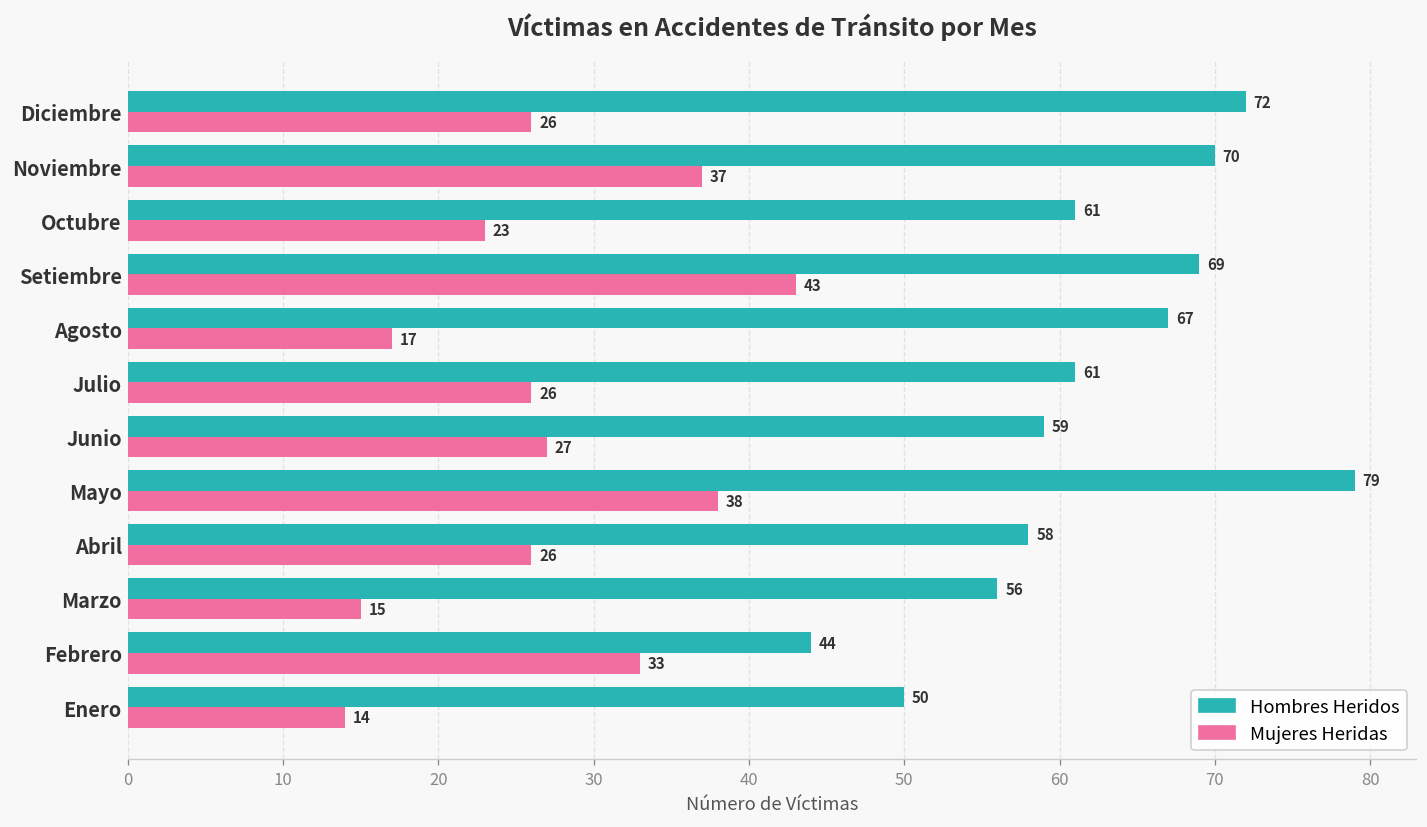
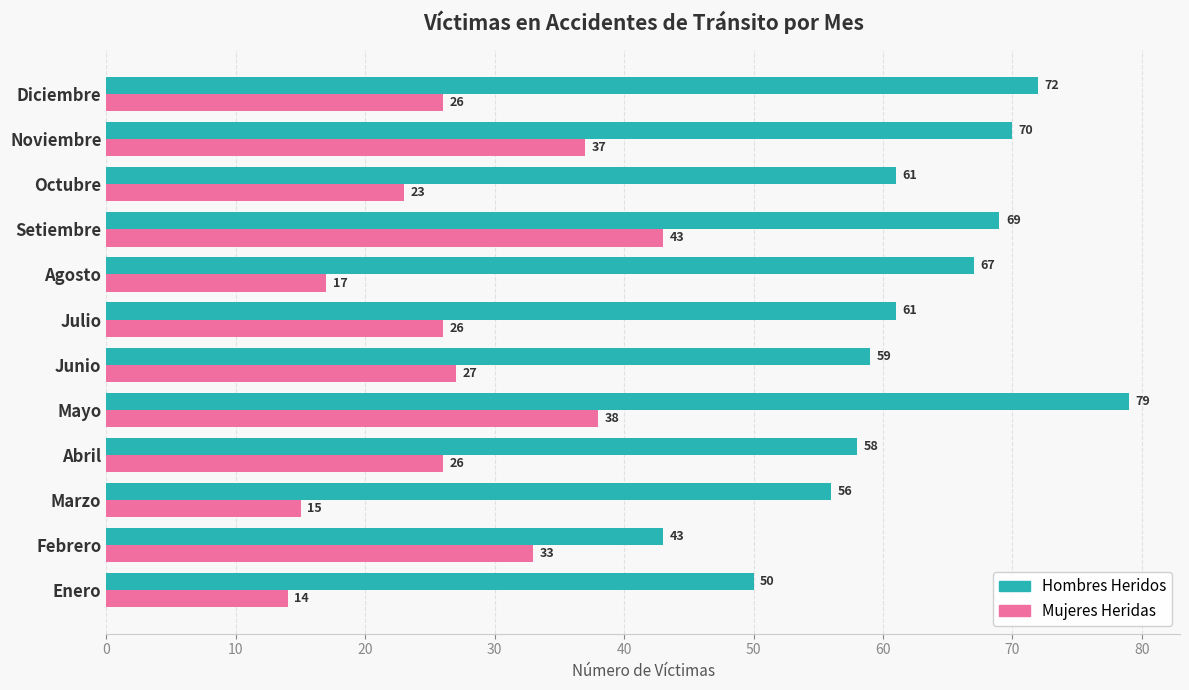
Hombres Heridos, Febrero: 44 -> 43
